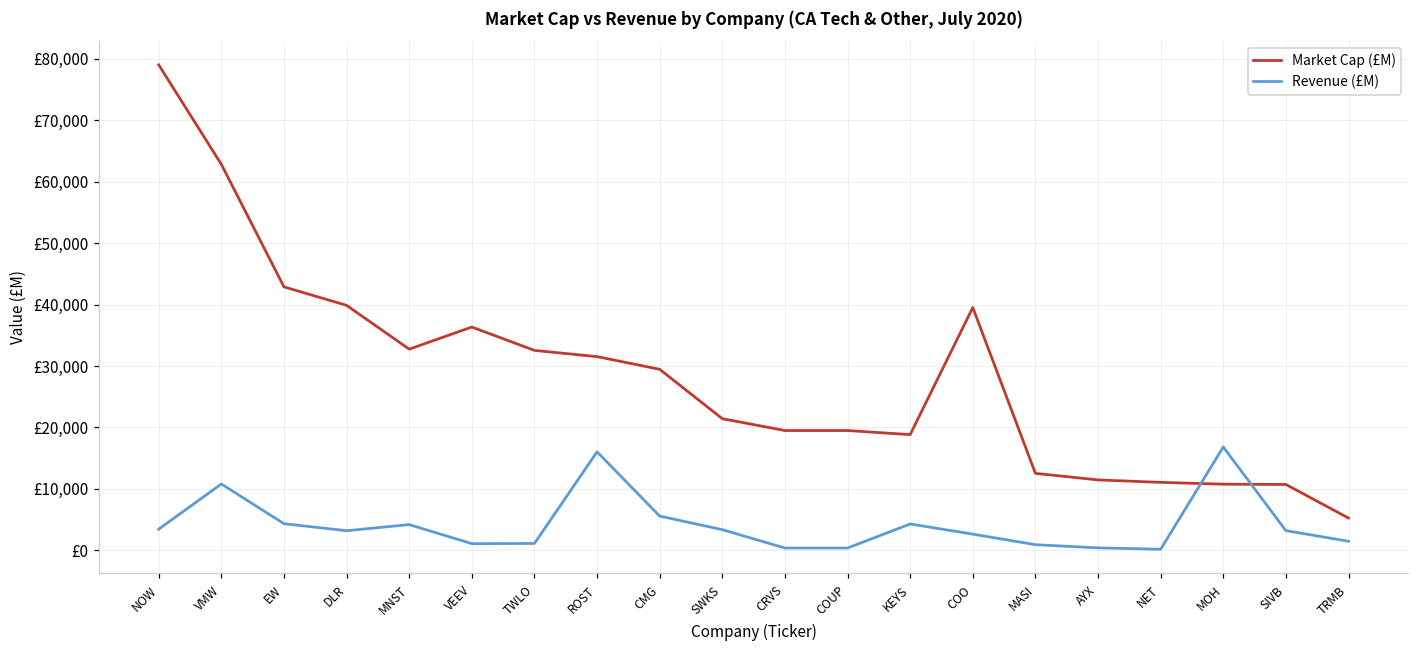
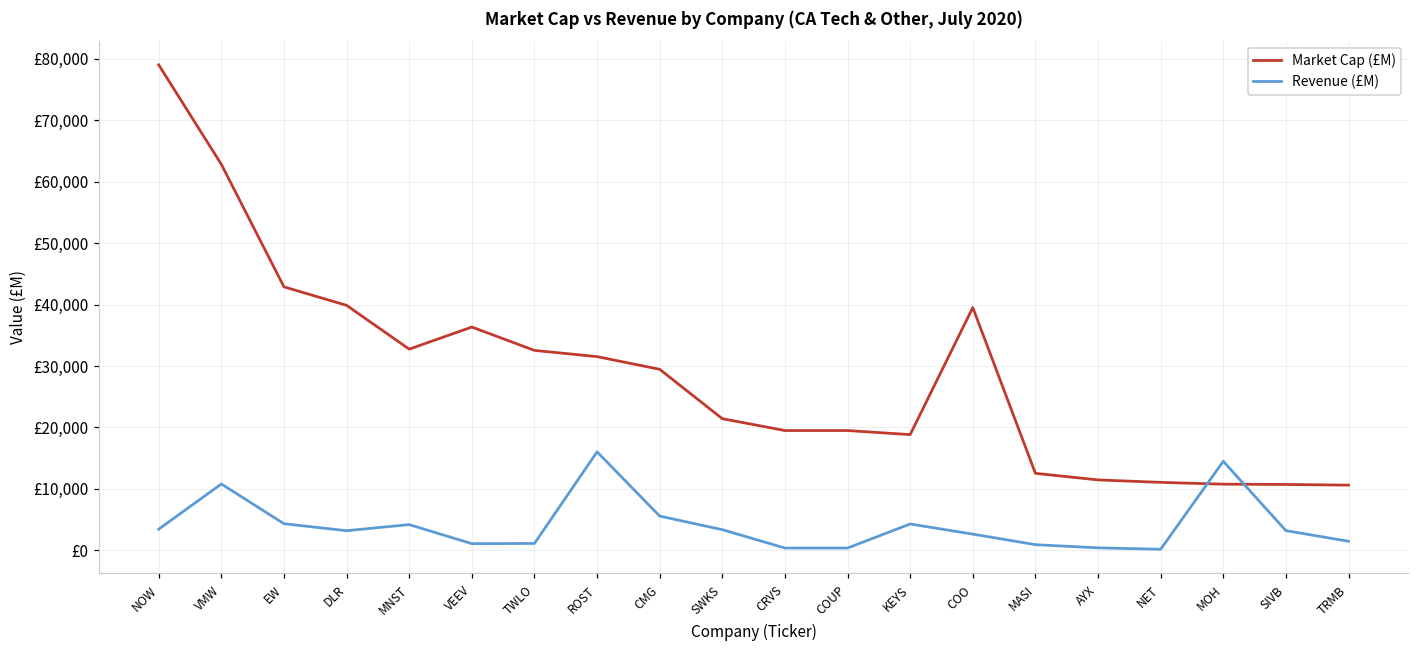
Revenue (£M), MOH: £17,000 -> £15,000
Market Cap (£M), TRMB: £5,000 -> £11,000
